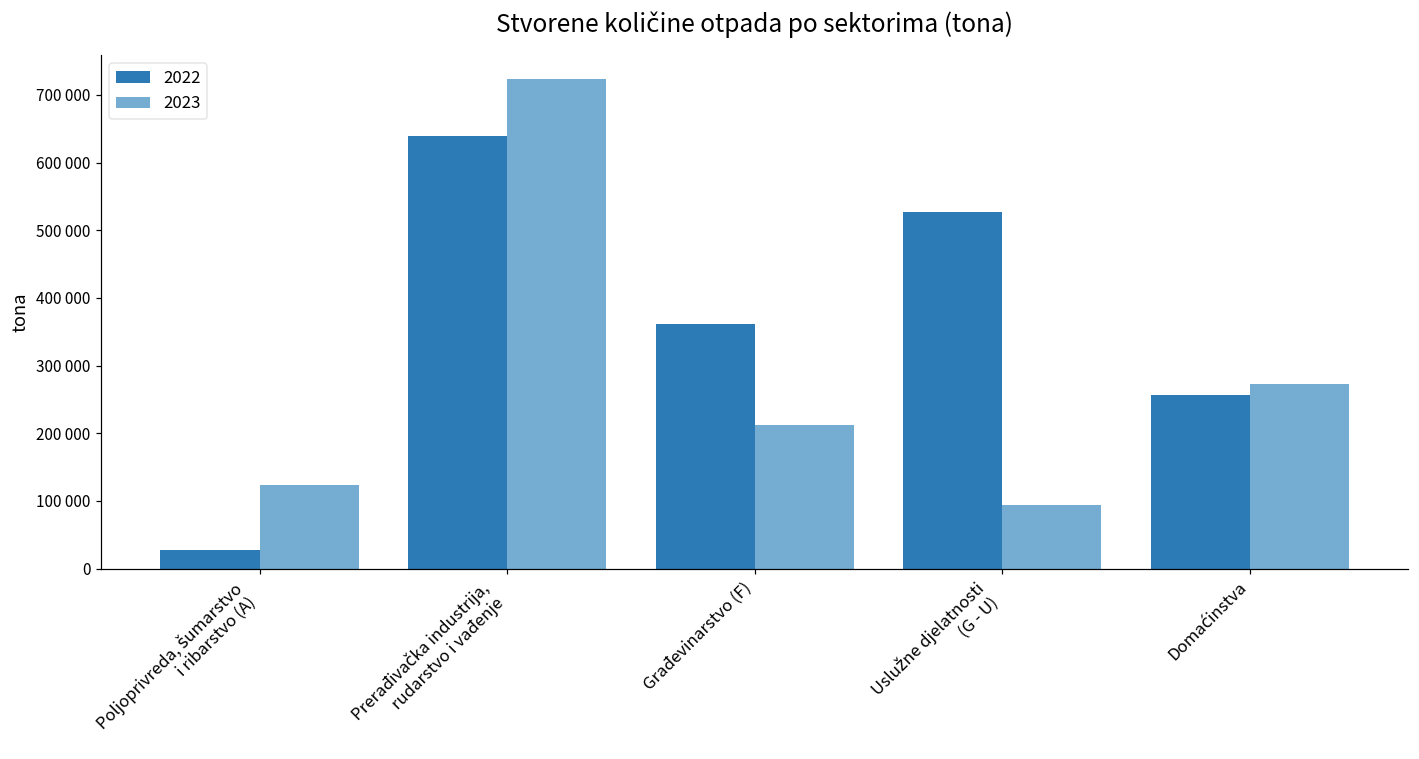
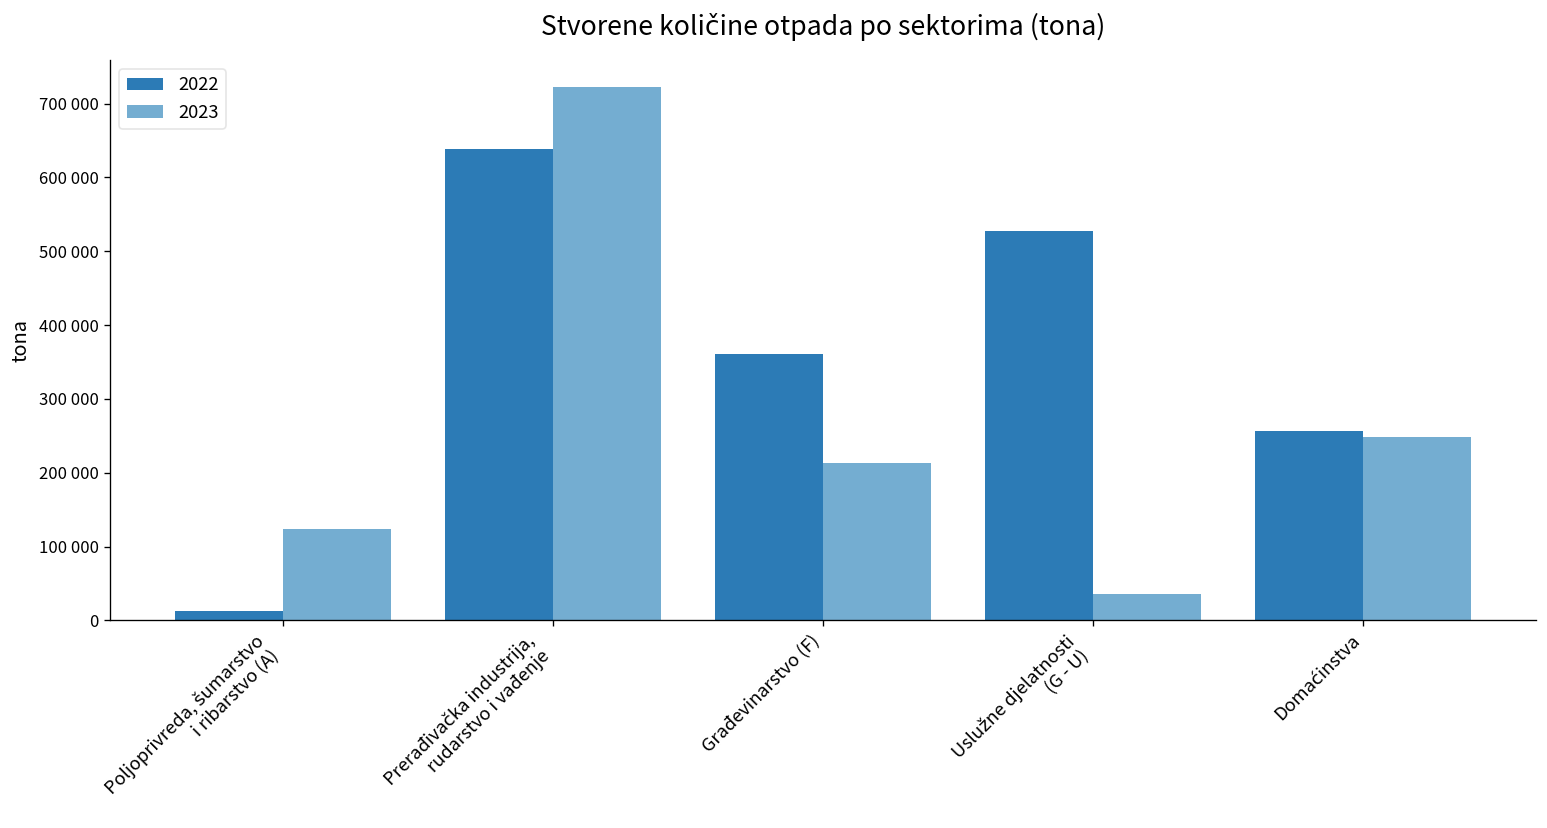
2022, Poljoprivreda, šumarstvo i ribarstvo (A): 30000 -> 10000
2023, Uslužne djelatnosti (G - U): 90000 -> 40000
2023, Domaćinstva: 270000 -> 250000
